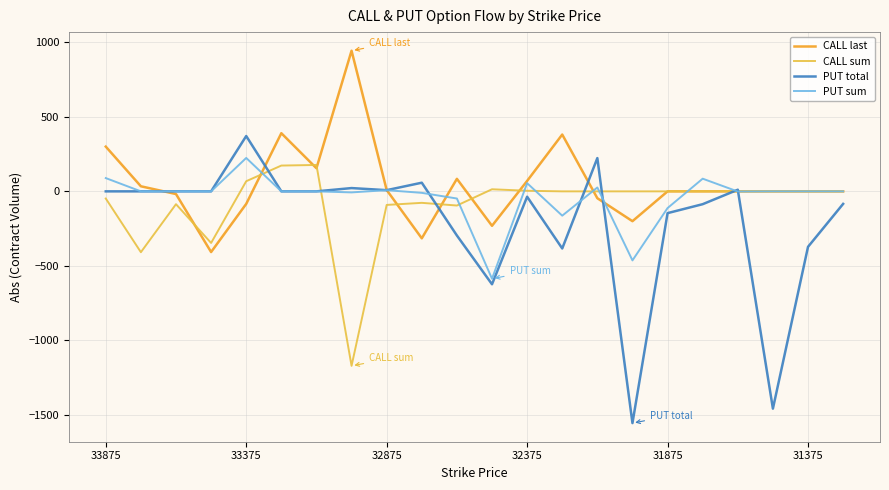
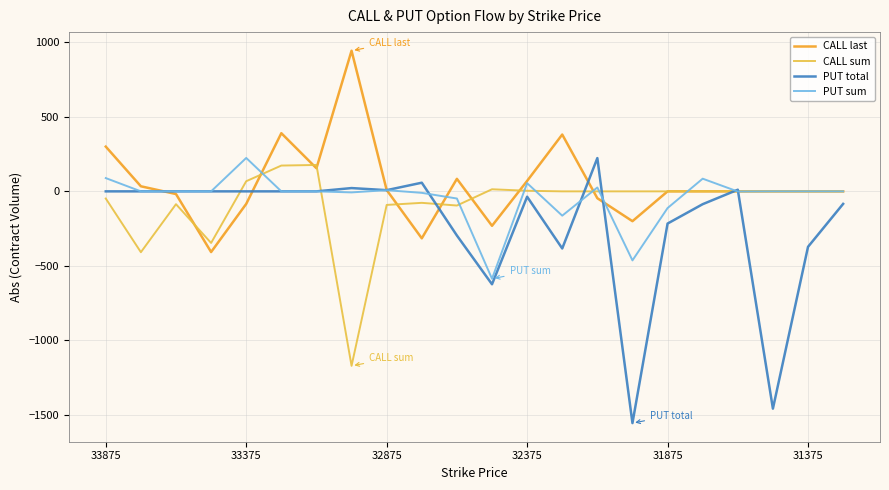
PUT total, 33375: 370 -> 0
PUT total, 31875: -150 -> -220
